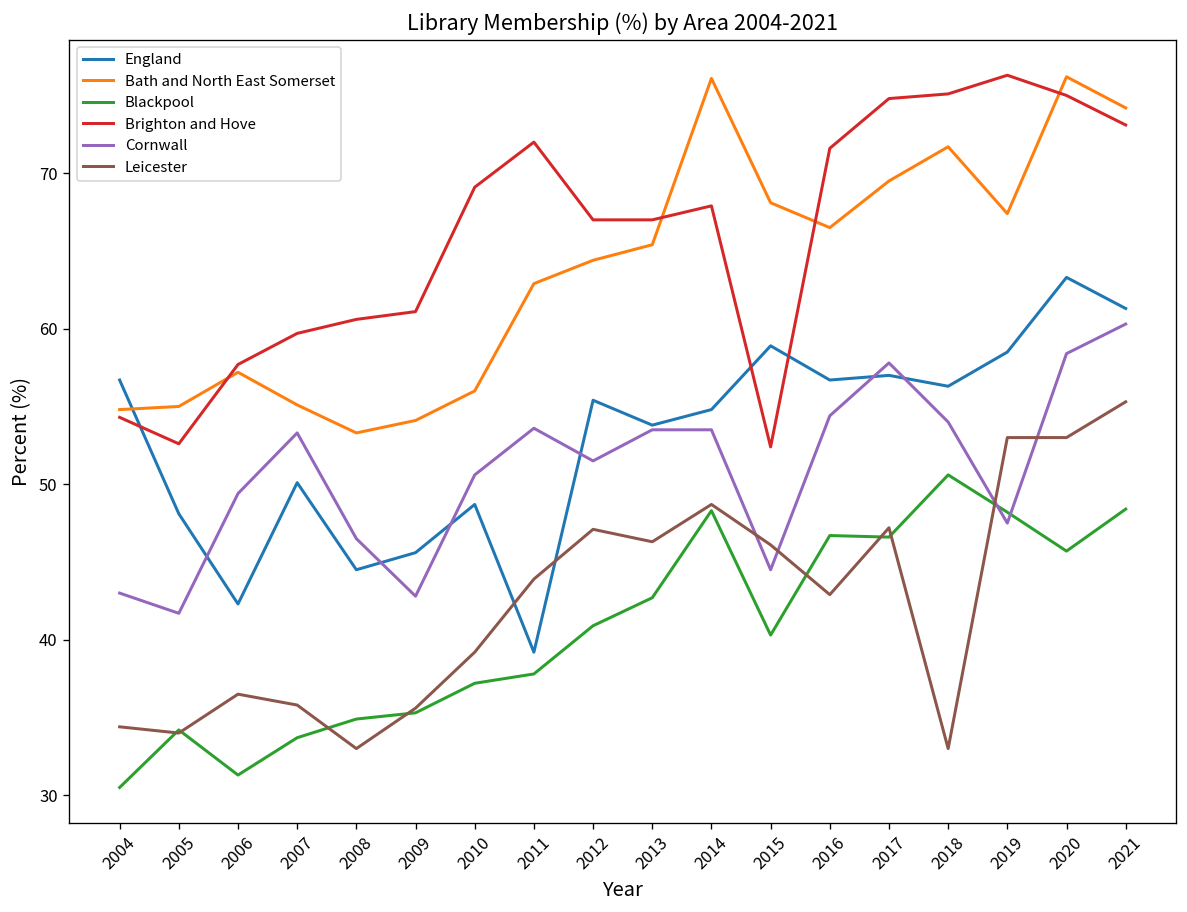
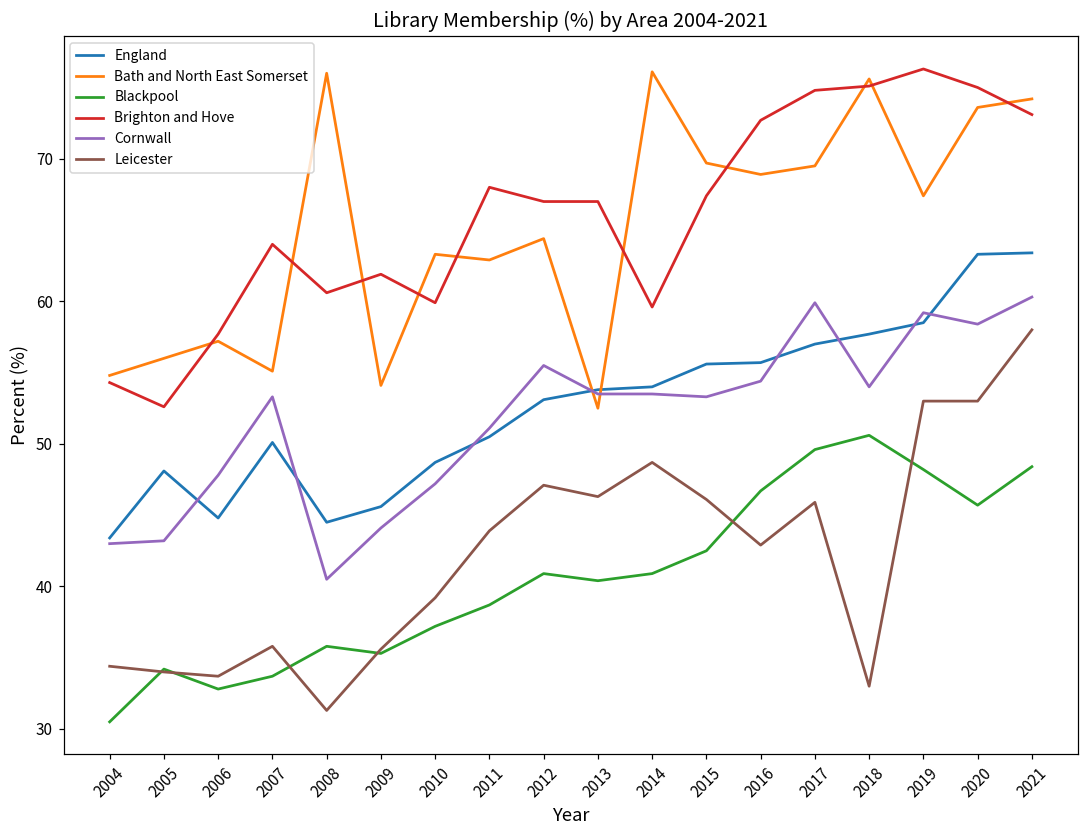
England, 2004: 56.7 -> 43.4
Bath and North East Somerset, 2005: 55 -> 56
Cornwall, 2005: 41.7 -> 43.2
England, 2006: 42.3 -> 44.8
Blackpool, 2006: 31.3 -> 32.8
Cornwall, 2006: 49.4 -> 47.8
Leicester, 2006: 36.5 -> 33.7
Brighton and Hove, 2007: 59.7 -> 64.0
Bath and North East Somerset, 2008: 53.3 -> 76.0
Blackpool, 2008: 34.9 -> 35.8
Cornwall, 2008: 46.5 -> 40.5
Leicester, 2008: 33.0 -> 31.3
Brighton and Hove, 2009: 61.1 -> 61.9
Cornwall, 2009: 42.8 -> 44.1
Bath and North East Somerset, 2010: 56.0 -> 63.3
Brighton and Hove, 2010: 69.1 -> 59.9
Cornwall, 2010: 50.6 -> 47.2
England, 2011: 39.2 -> 50.5
Blackpool, 2011: 37.8 -> 38.7
Brighton and Hove, 2011: 72 -> 68
Cornwall, 2011: 53.6 -> 51.1
England, 2012: 55.4 -> 53.1
Cornwall, 2012: 51.5 -> 55.5
Bath and North East Somerset, 2013: 65.4 -> 52.5
Blackpool, 2013: 42.7 -> 40.4
England, 2014: 54.8 -> 54.0
Blackpool, 2014: 48.3 -> 40.9
Brighton and Hove, 2014: 67.9 -> 59.6
England, 2015: 58.9 -> 55.6
Bath and North East Somerset, 2015: 68.1 -> 69.7
Blackpool, 2015: 40.3 -> 42.5
Brighton and Hove, 2015: 52.4 -> 67.4
Cornwall, 2015: 44.5 -> 53.3
England, 2016: 56.7 -> 55.7
Bath and North East Somerset, 2016: 66.5 -> 68.9
Brighton and Hove, 2016: 71.6 -> 72.7
Blackpool, 2017: 46.6 -> 49.6
Cornwall, 2017: 57.8 -> 59.9
Leicester, 2017: 47.2 -> 45.9
England, 2018: 56.3 -> 57.7
Bath and North East Somerset, 2018: 71.7 -> 75.6
Cornwall, 2019: 47.5 -> 59.2
Bath and North East Somerset, 2020: 76.2 -> 73.6
England, 2021: 61.3 -> 63.4
Leicester, 2021: 55.3 -> 58.0
